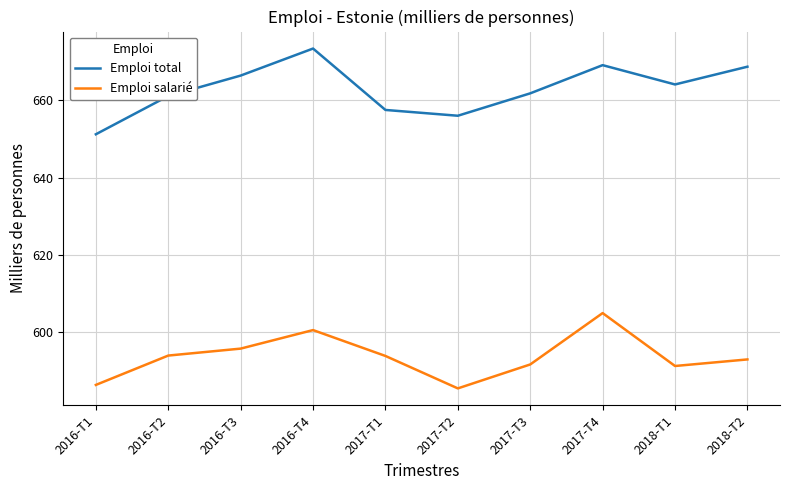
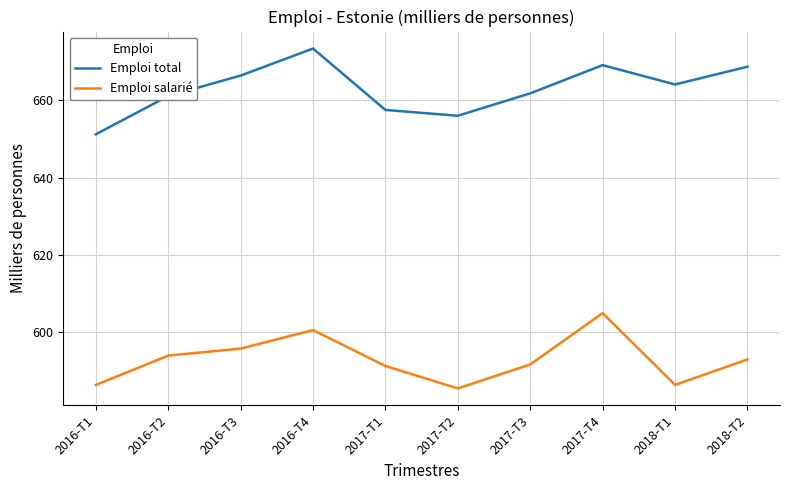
Emploi salarié, 2017-T1: 594 -> 591
Emploi salarié, 2018-T1: 591 -> 586
